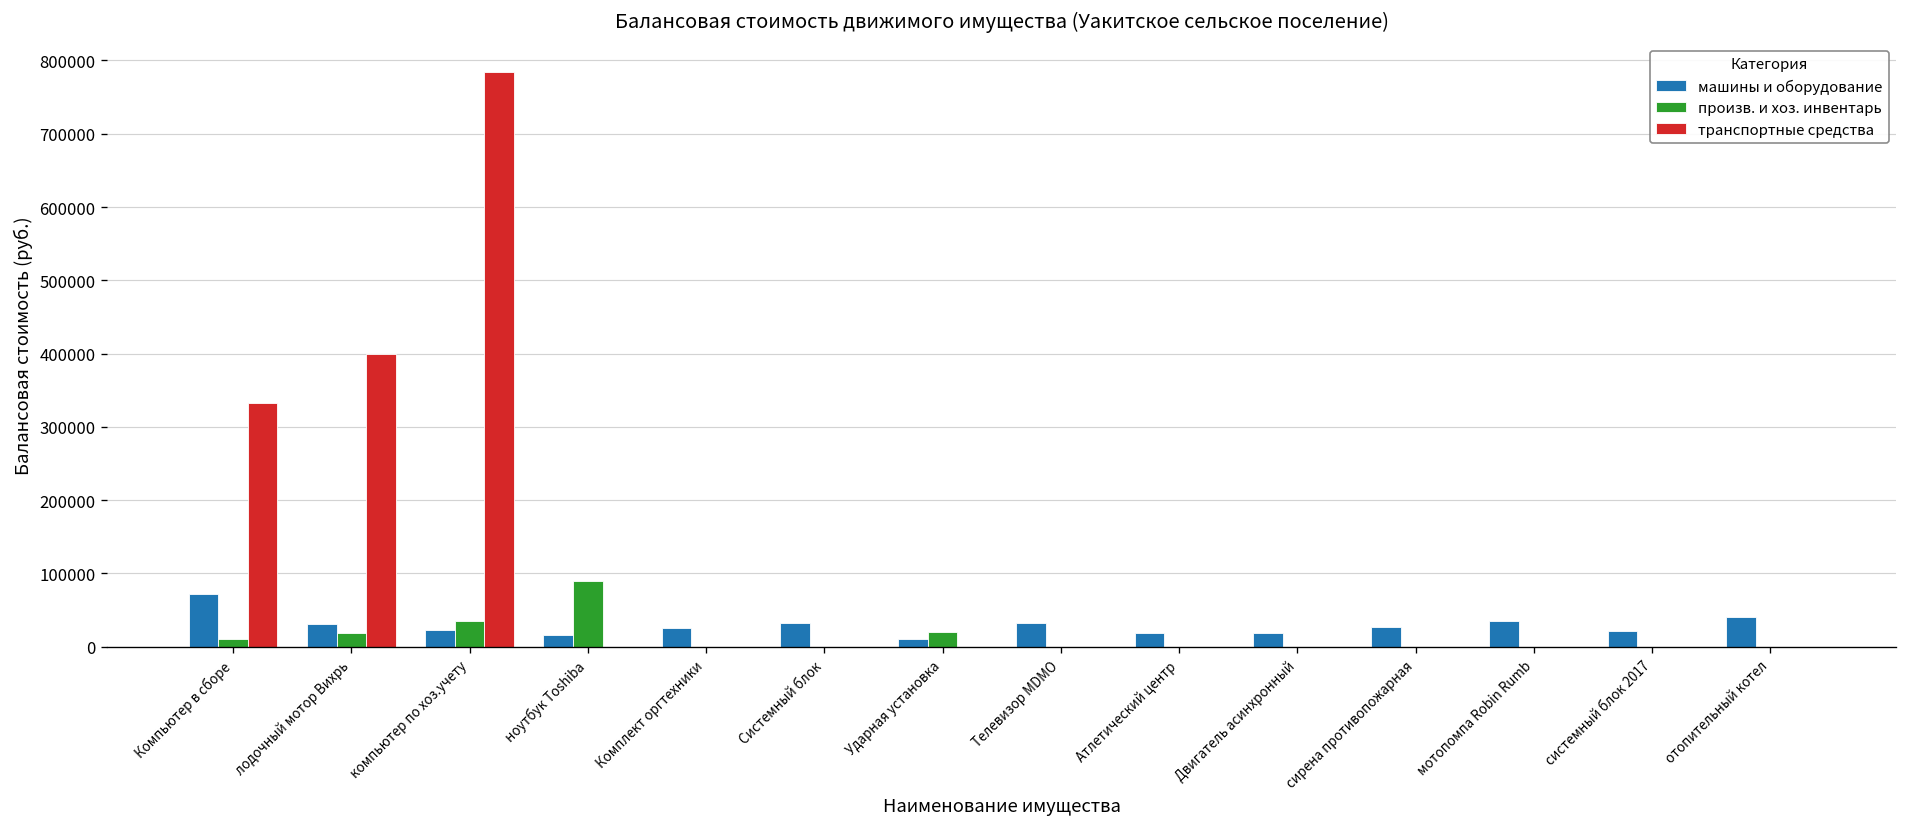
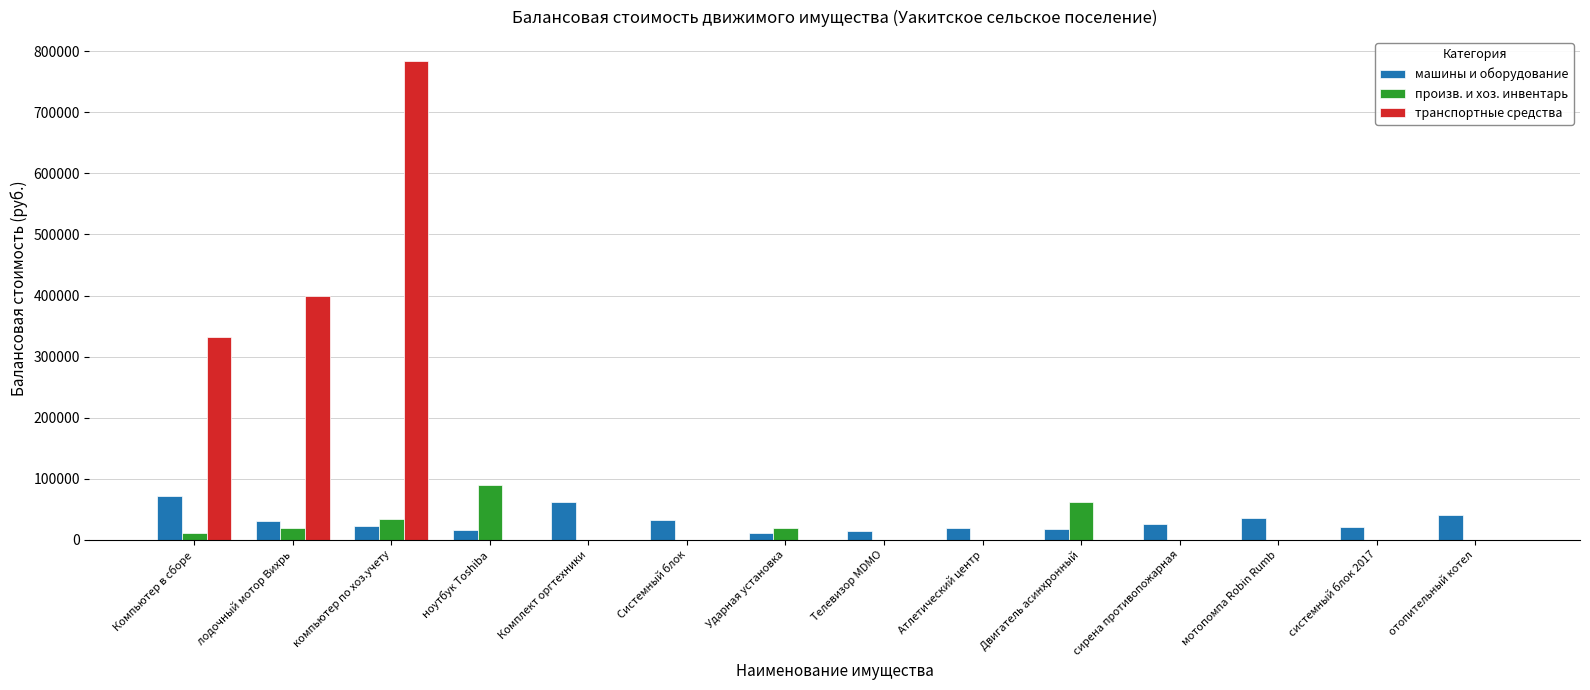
машины и оборудование, Комплект оргтехники: 30000 -> 60000
машины и оборудование, Телевизор МDMO: 30000 -> 10000
произв. и хоз. инвентарь, Двигатель асинхронный: 0 -> 60000
